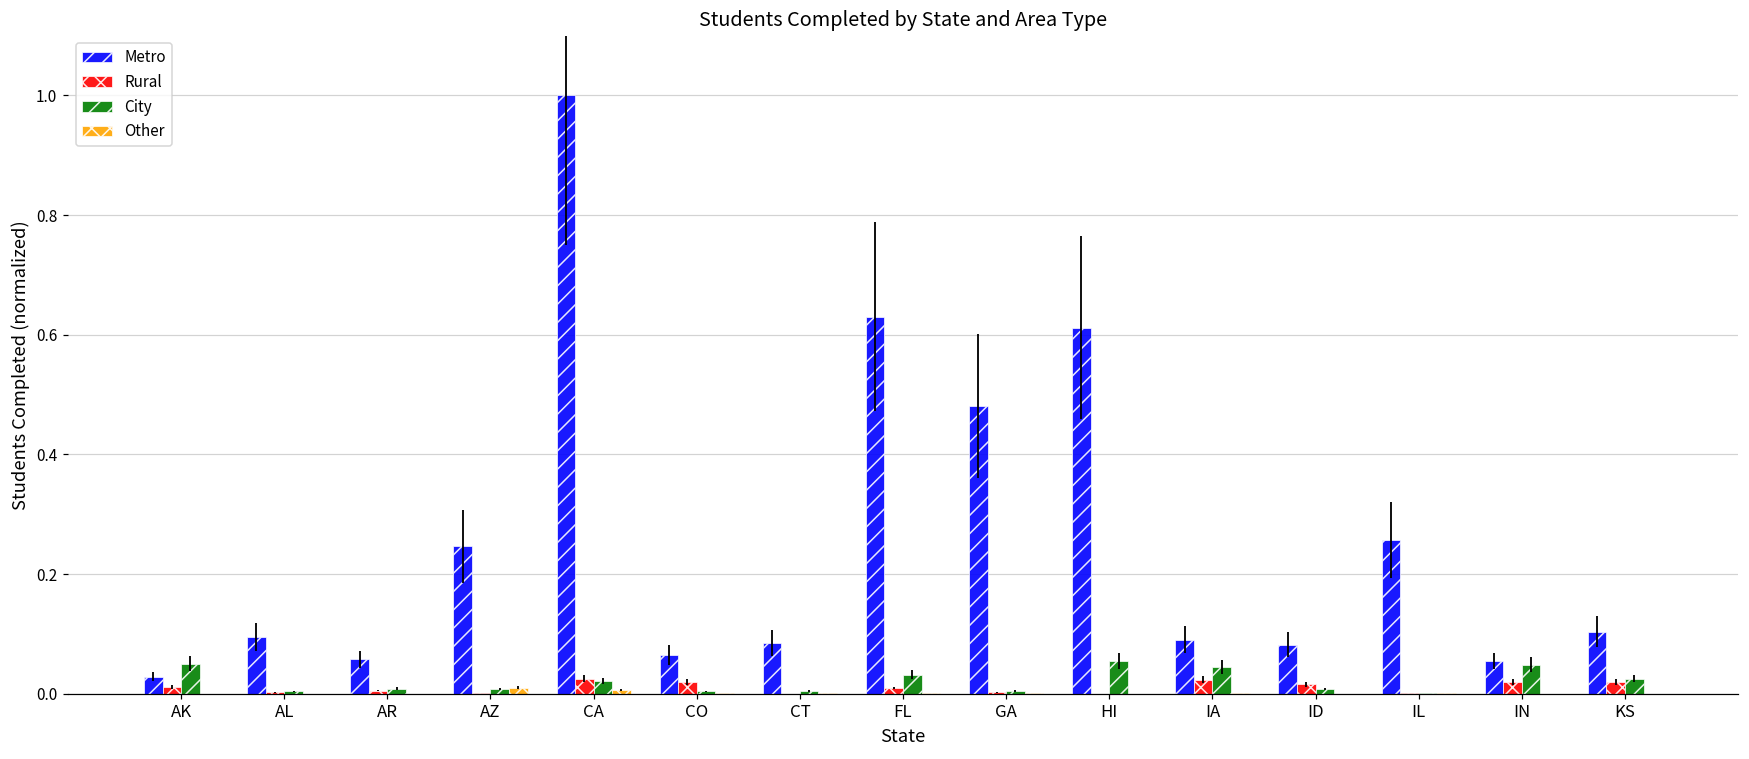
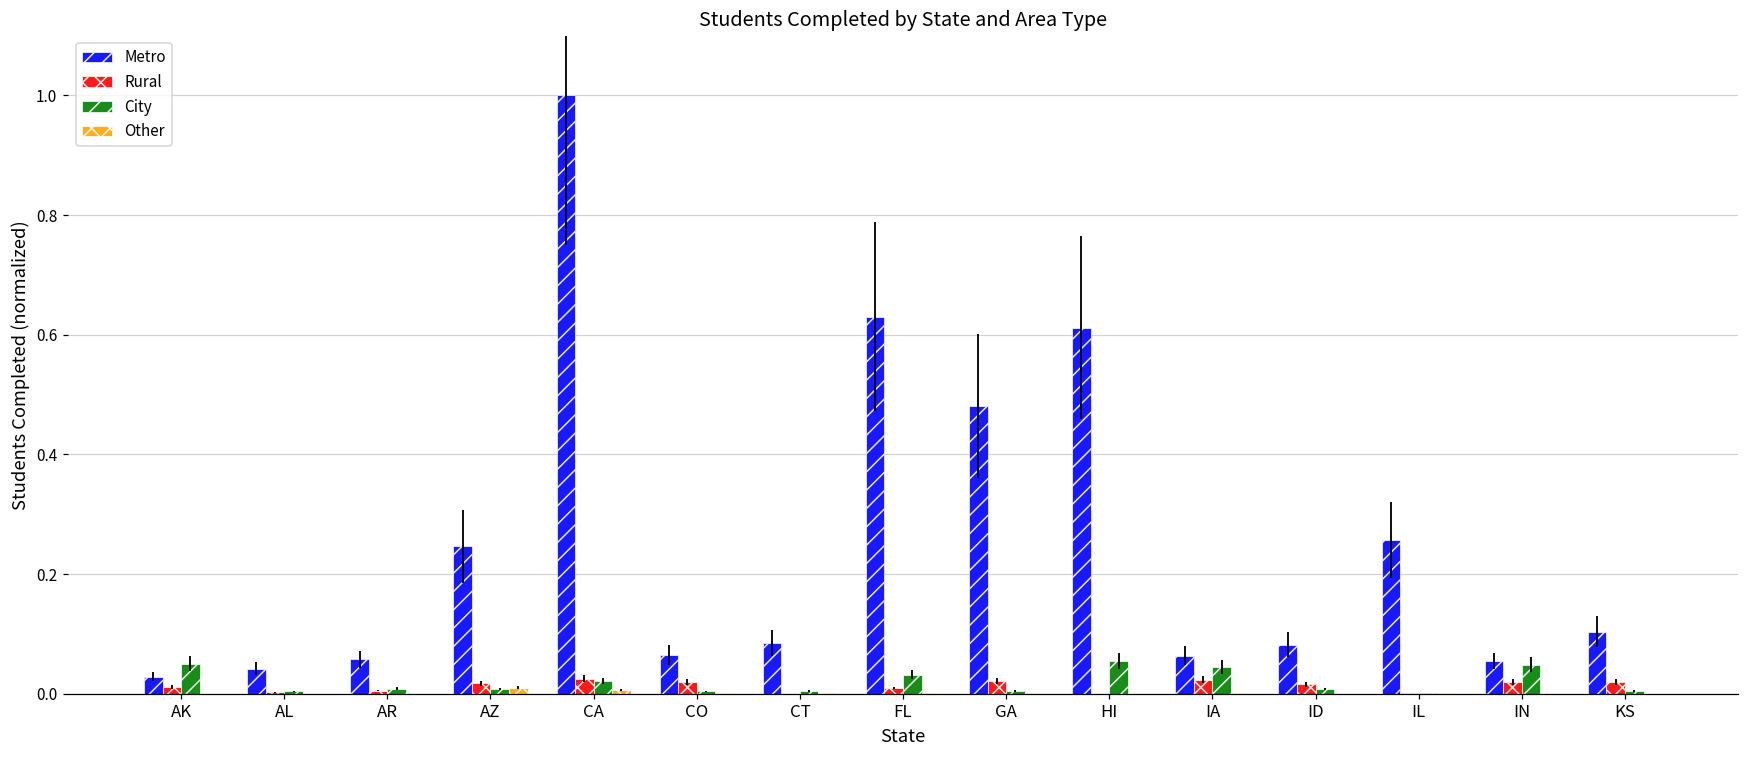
Metro, AL: 0.09 -> 0.04
Rural, AZ: 0.00 -> 0.02
Rural, GA: 0.00 -> 0.02
Metro, IA: 0.09 -> 0.06
City, KS: 0.03 -> 0.00
